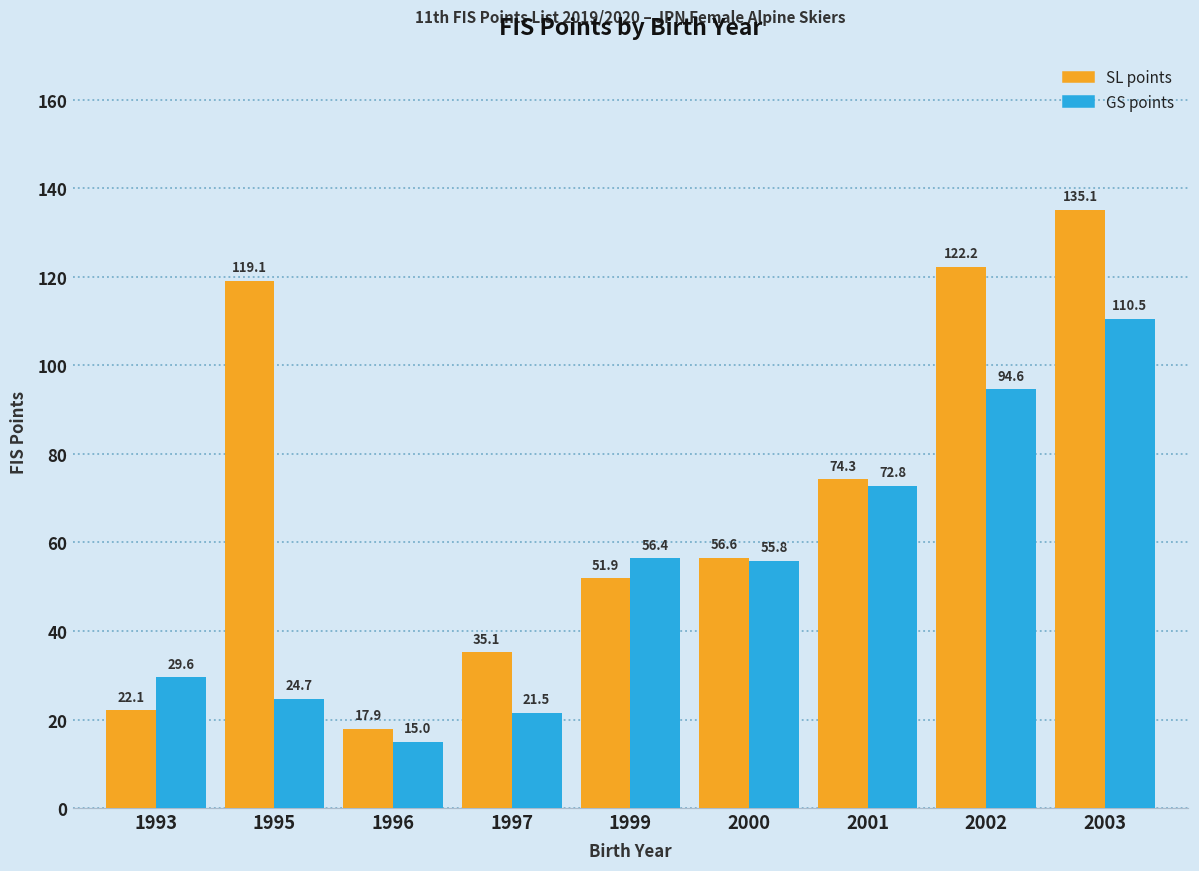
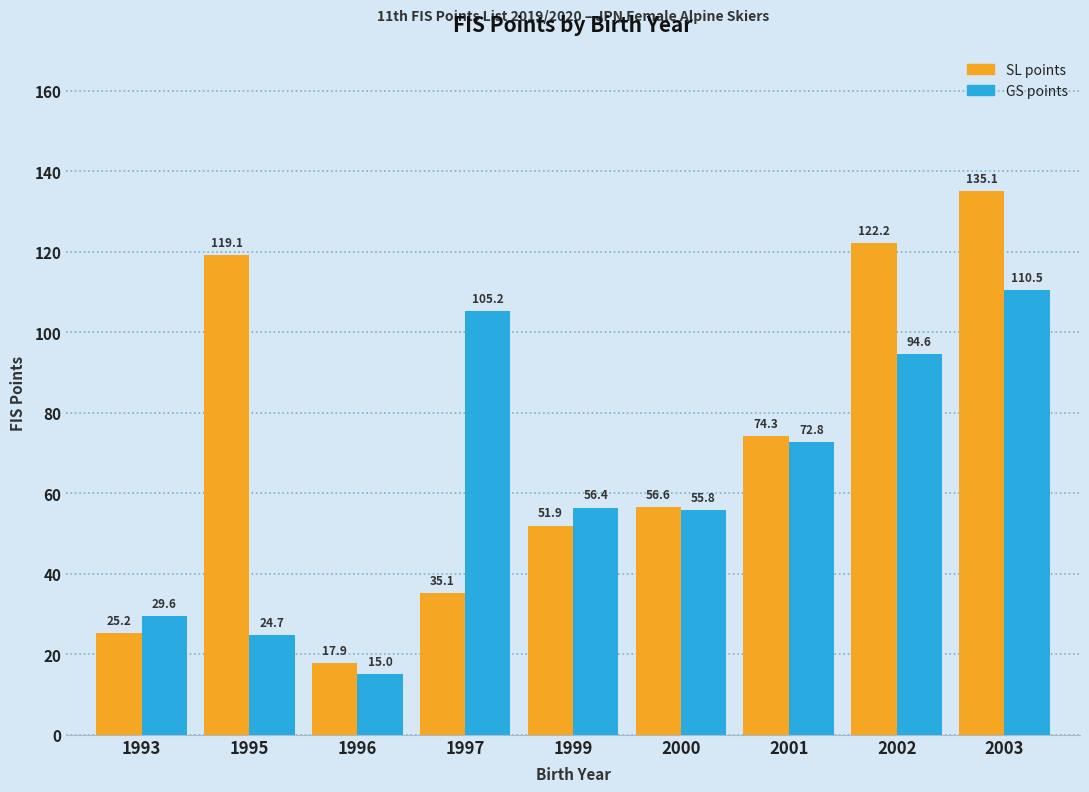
SL points, 1993: 22.1 -> 25.2
GS points, 1997: 21.5 -> 105.2
